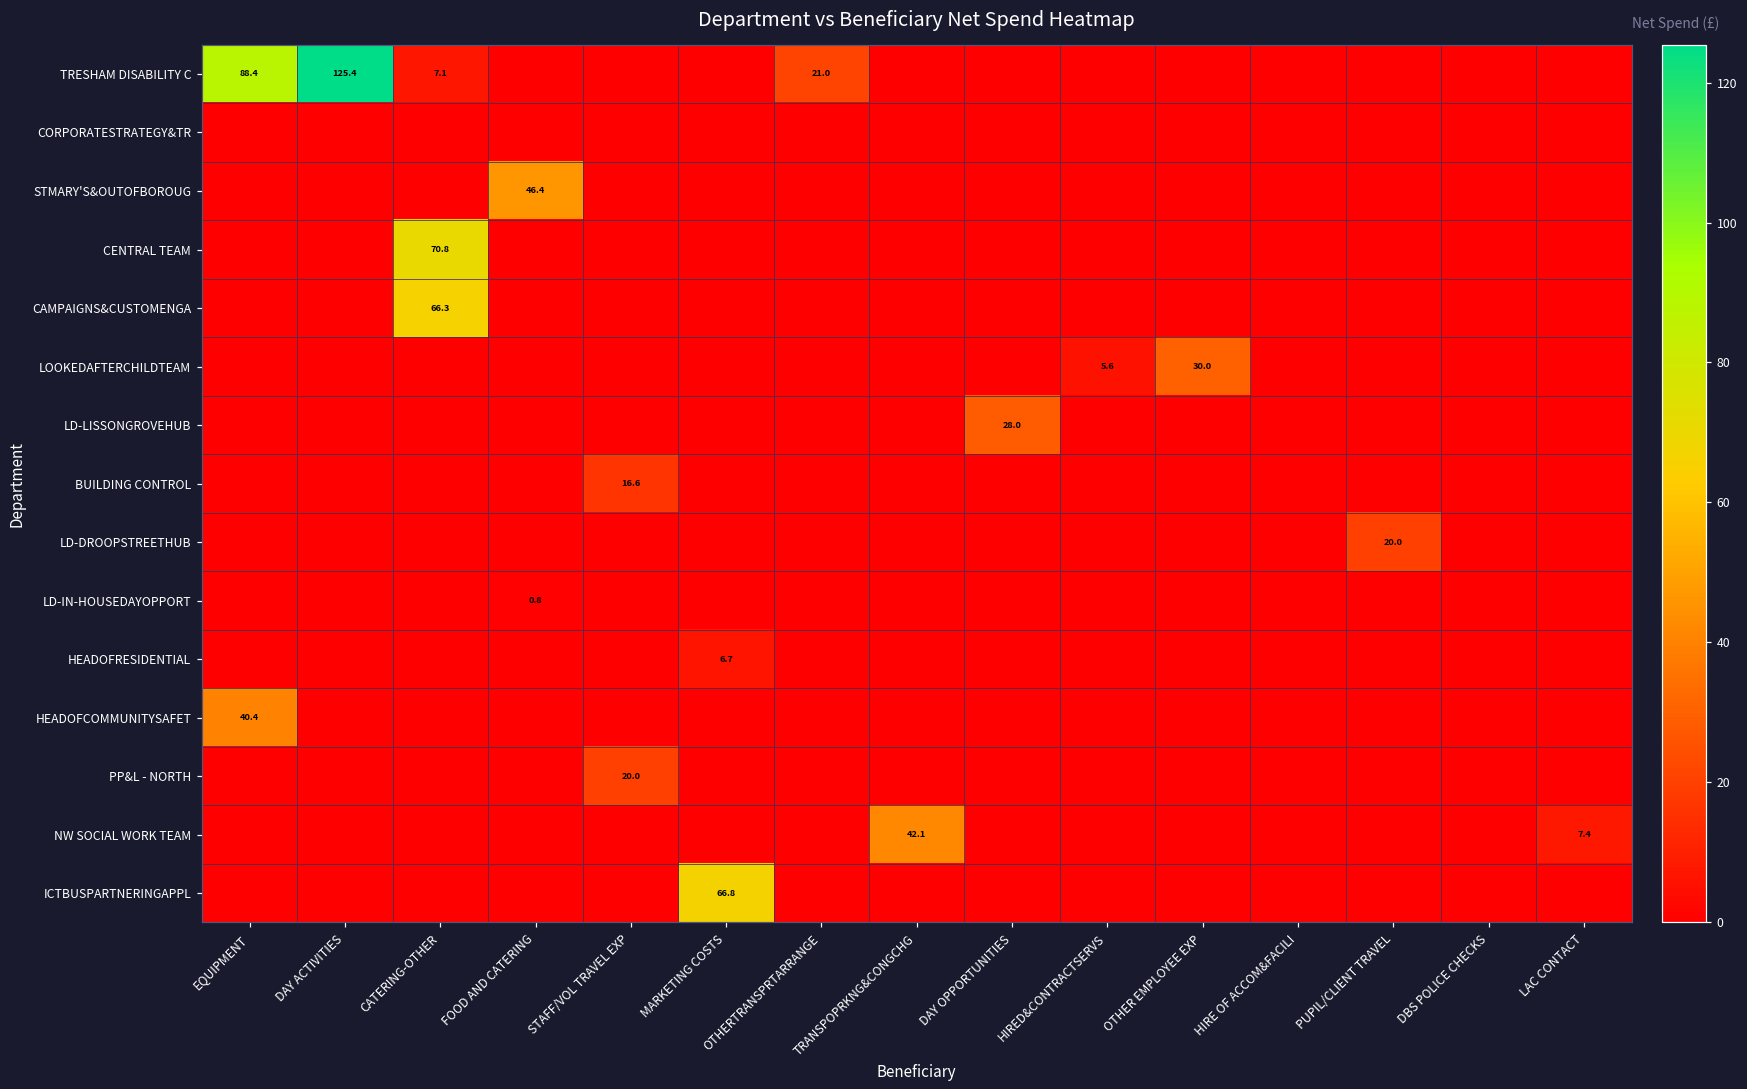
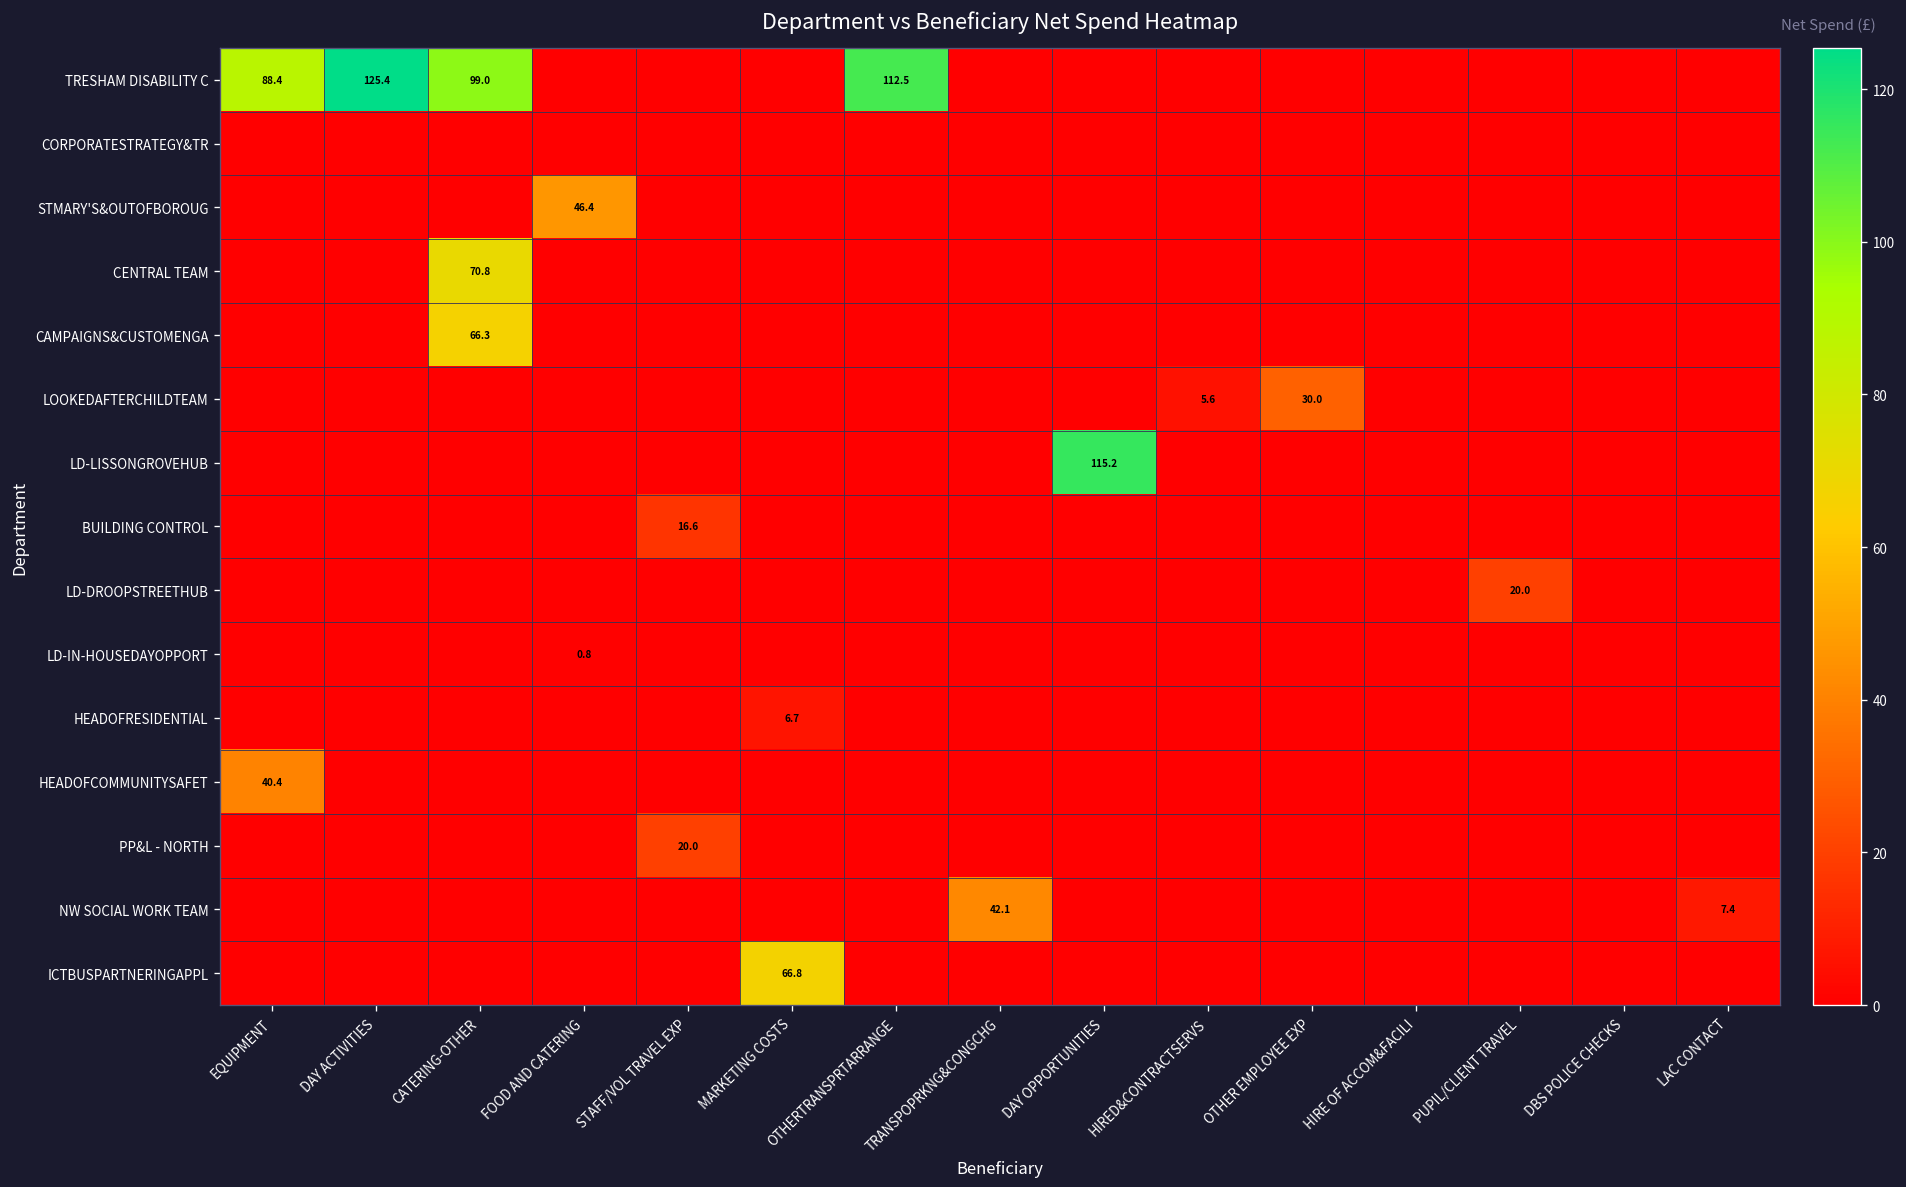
TRESHAM DISABILITY C, CATERING-OTHER: 7.1 -> 99.0
TRESHAM DISABILITY C, OTHERTRANSPRTARRANGE: 21.0 -> 112.5
LD-LISSONGROVEHUB, DAY OPPORTUNITIES: 28.0 -> 115.2
